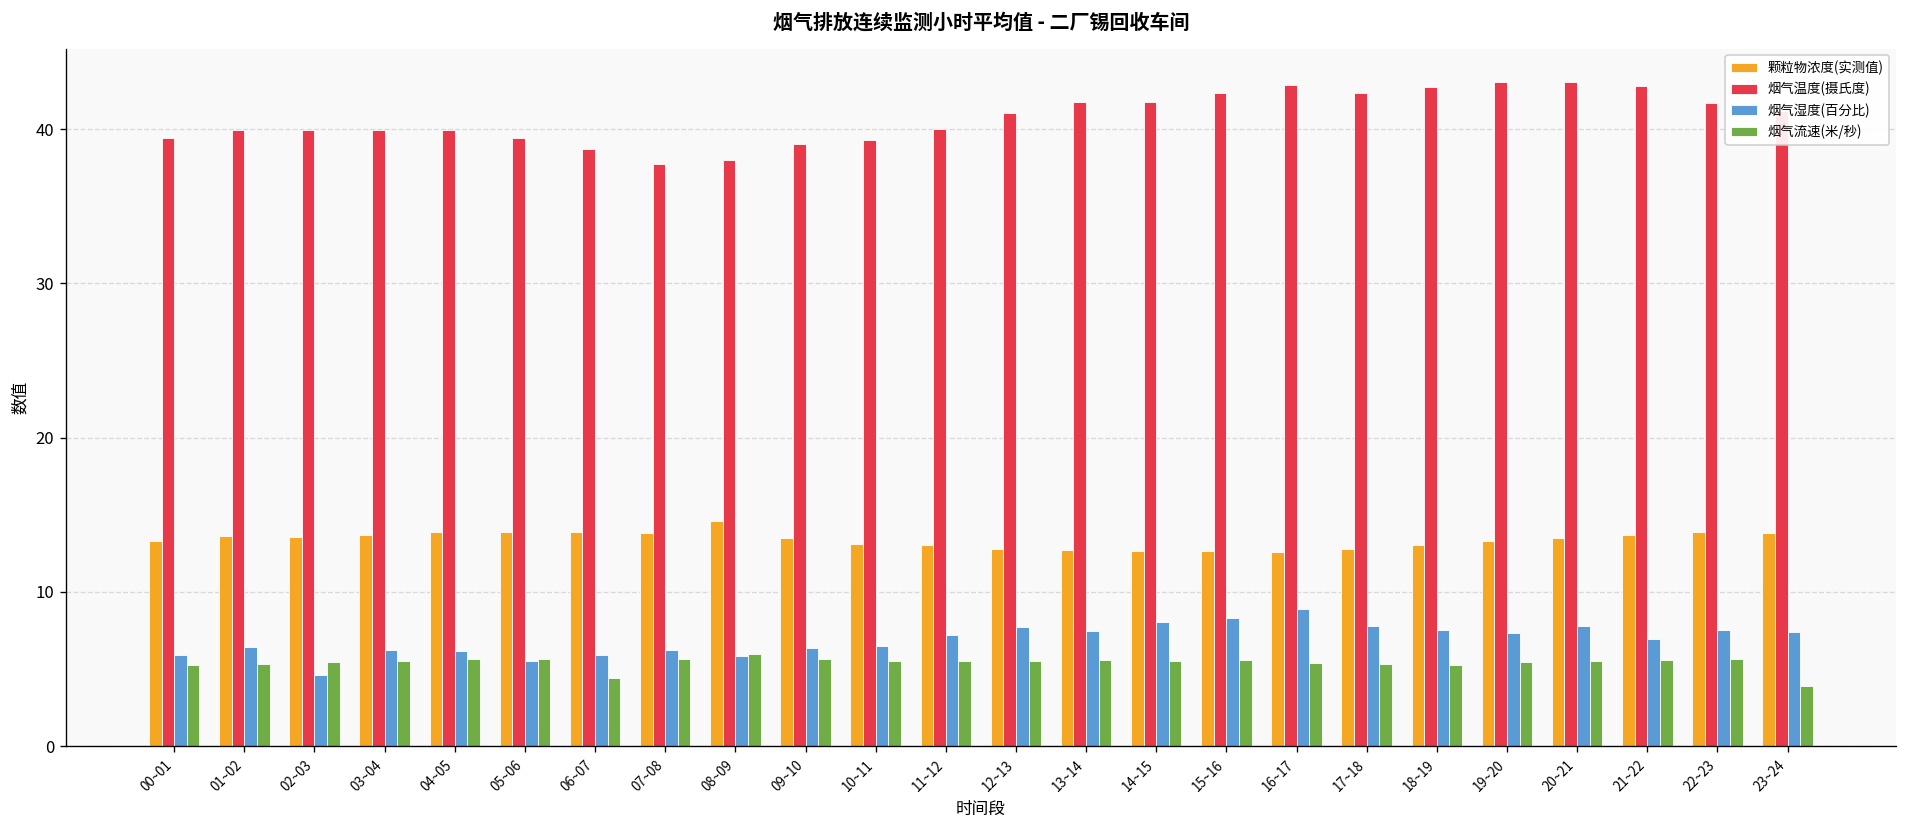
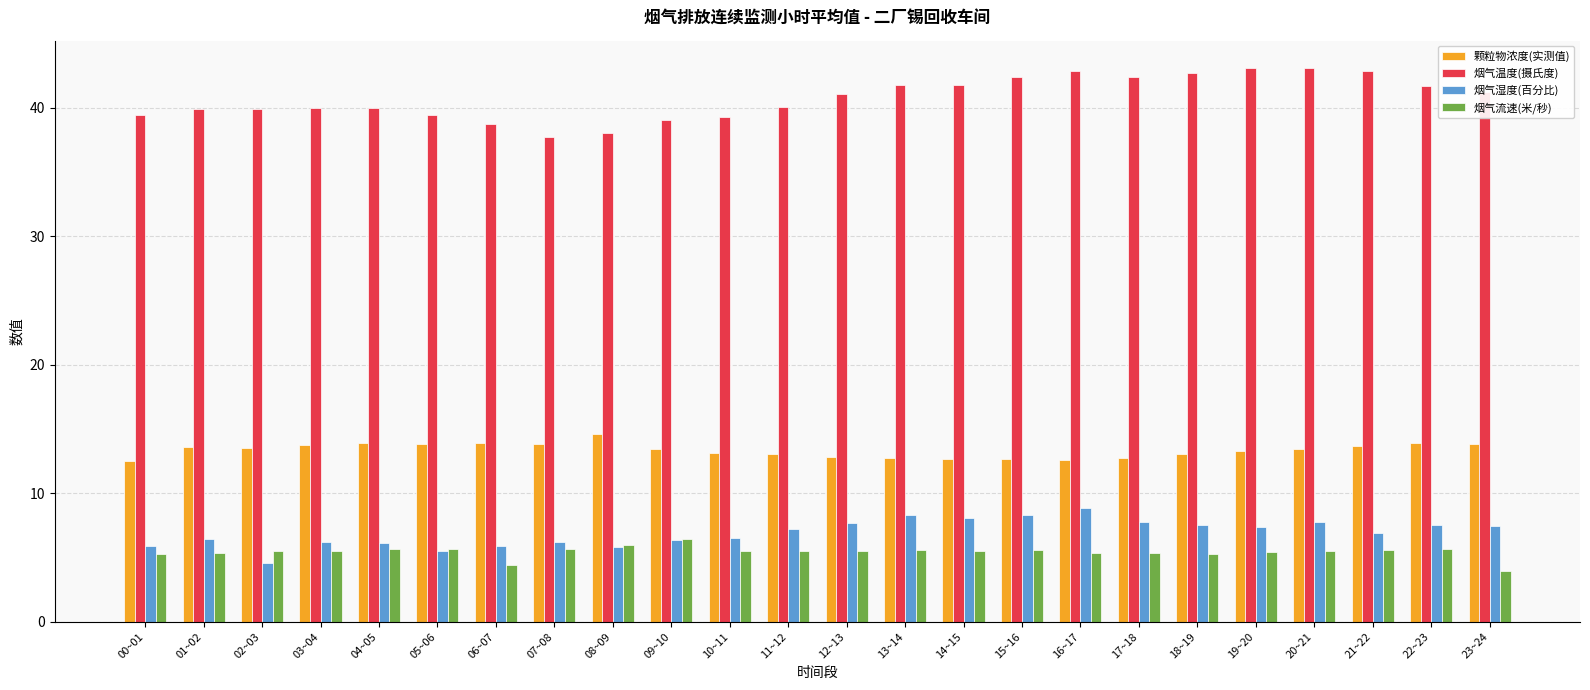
颗粒物浓度(实测值), 00~01: 13.3 -> 12.5
烟气流速(米/秒), 09~10: 5.7 -> 6.4
烟气湿度(百分比), 13~14: 7.5 -> 8.3
